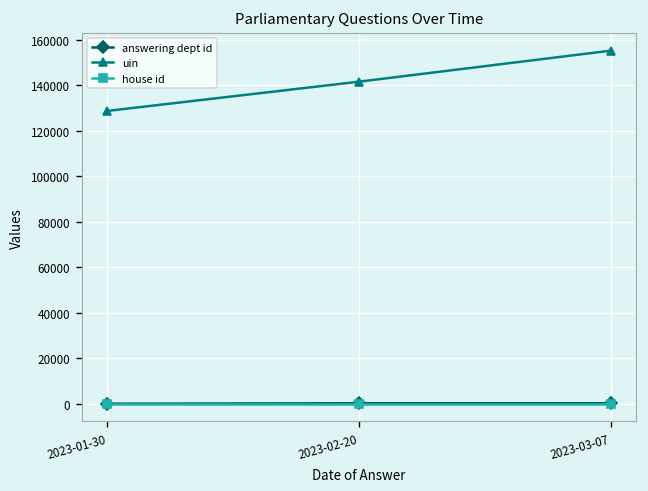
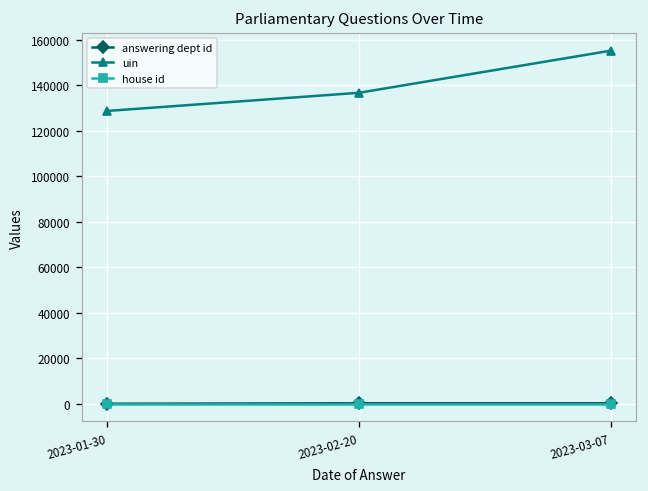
uin, 2023-02-20: 142000 -> 137000
